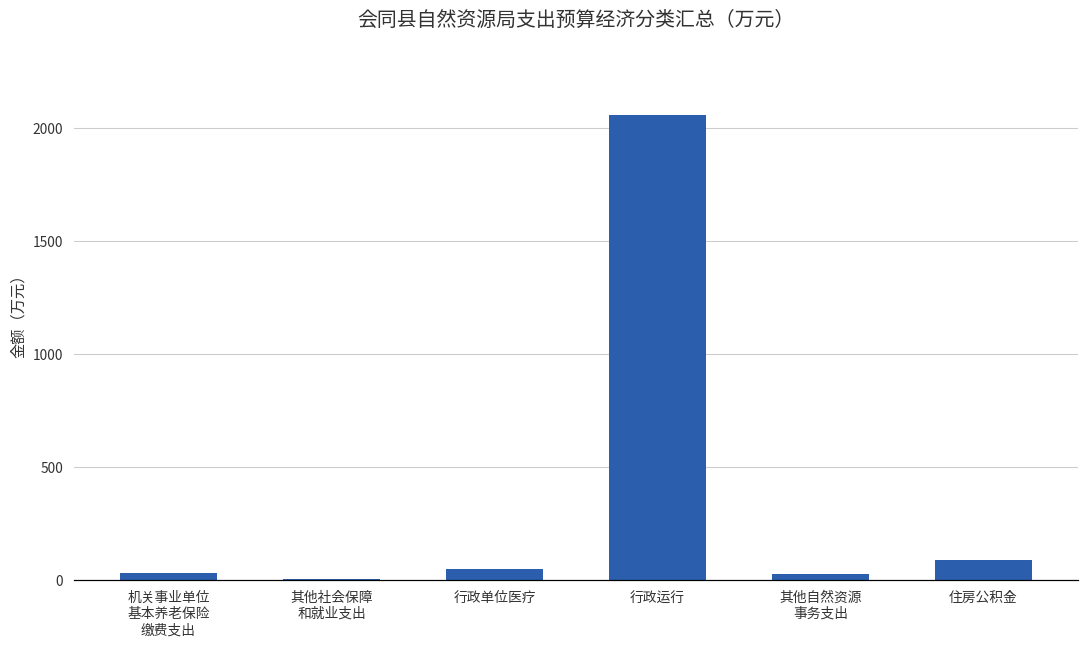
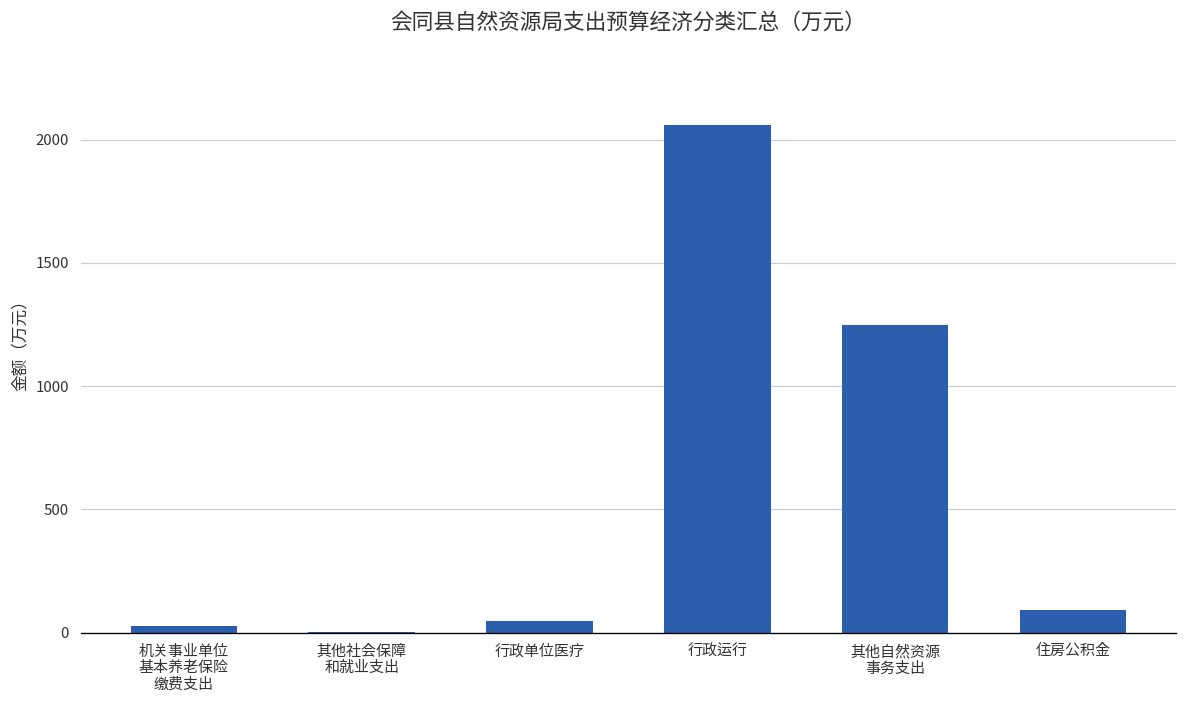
其他自然资源 事务支出: 30 -> 1250
